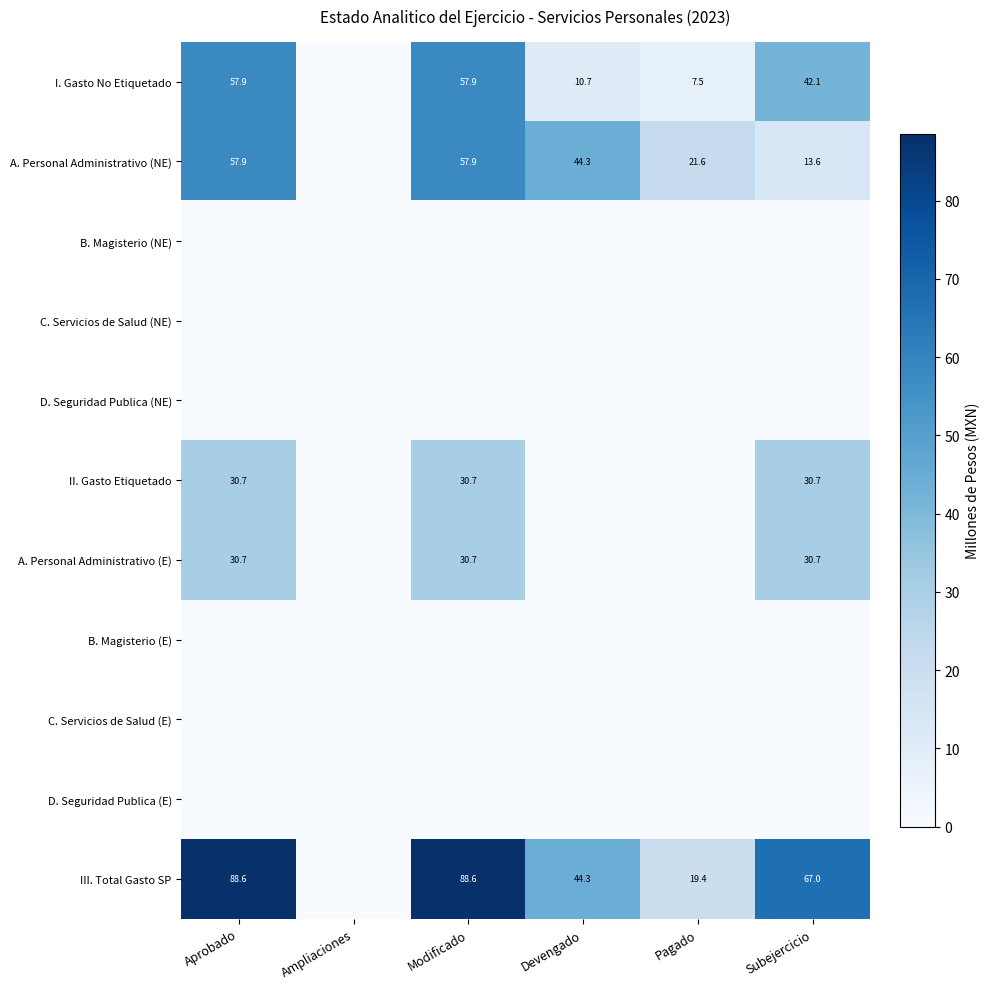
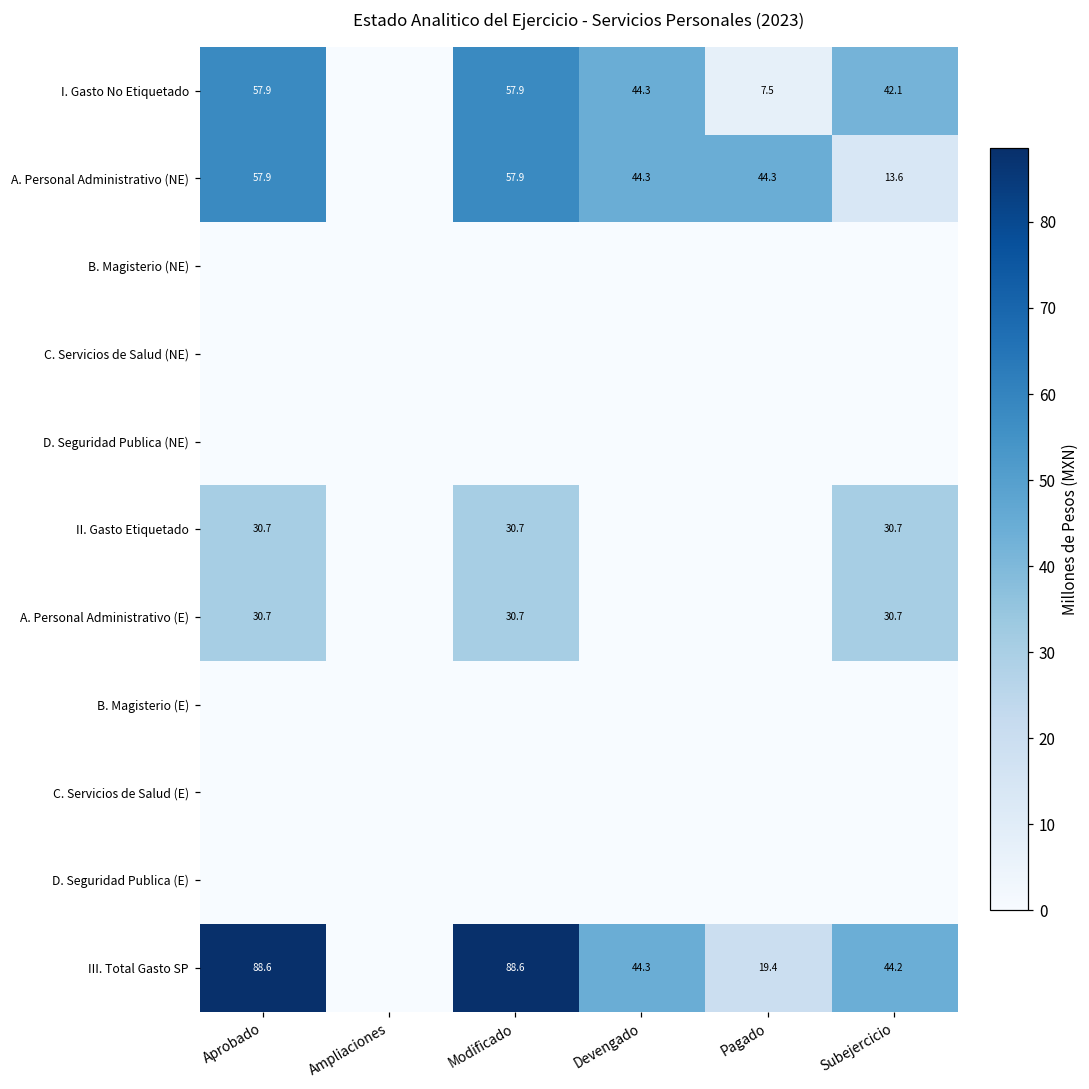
I. Gasto No Etiquetado, Devengado: 10.7 -> 44.3
A. Personal Administrativo (NE), Pagado: 21.6 -> 44.3
III. Total Gasto SP, Subejercicio: 67.0 -> 44.2
